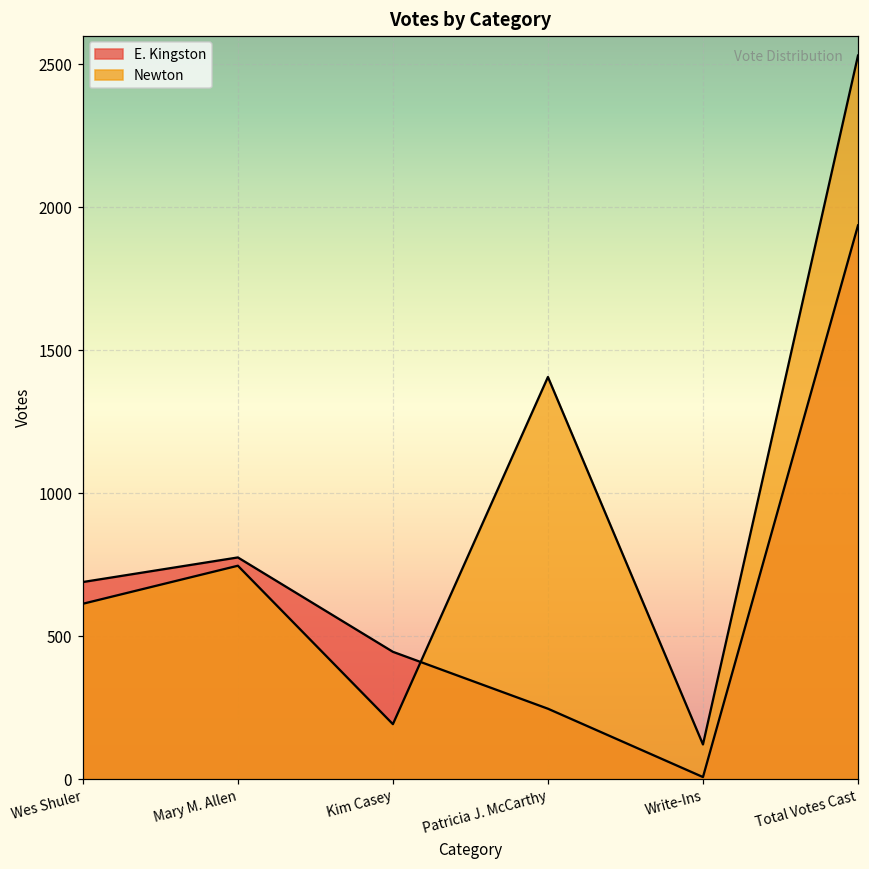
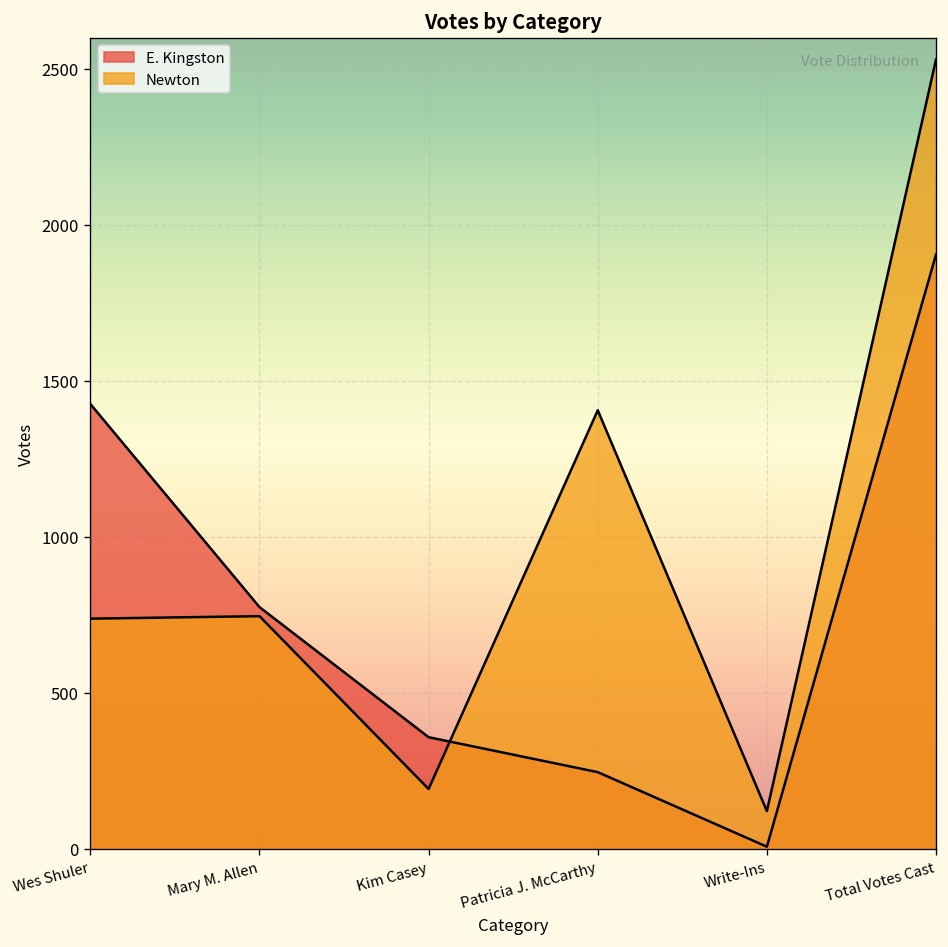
E. Kingston, Wes Shuler: 690 -> 1430
Newton, Wes Shuler: 610 -> 740
E. Kingston, Kim Casey: 450 -> 360
E. Kingston, Total Votes Cast: 1940 -> 1910
